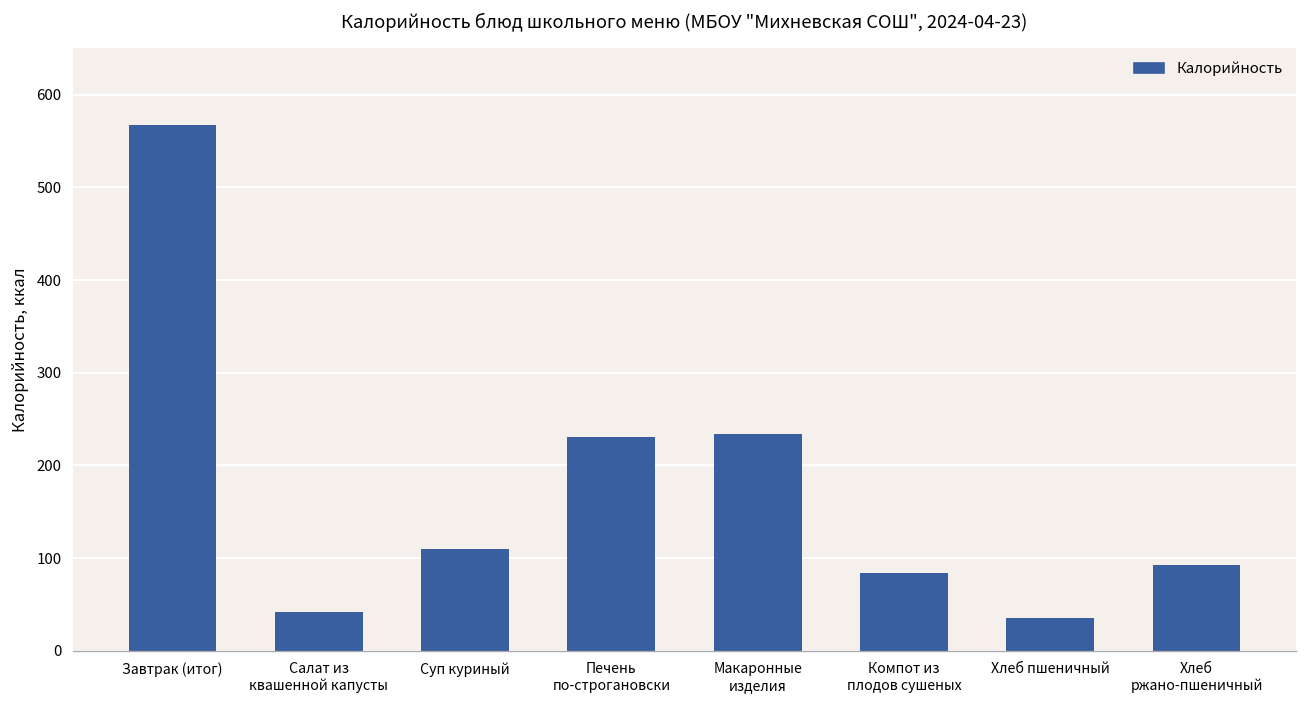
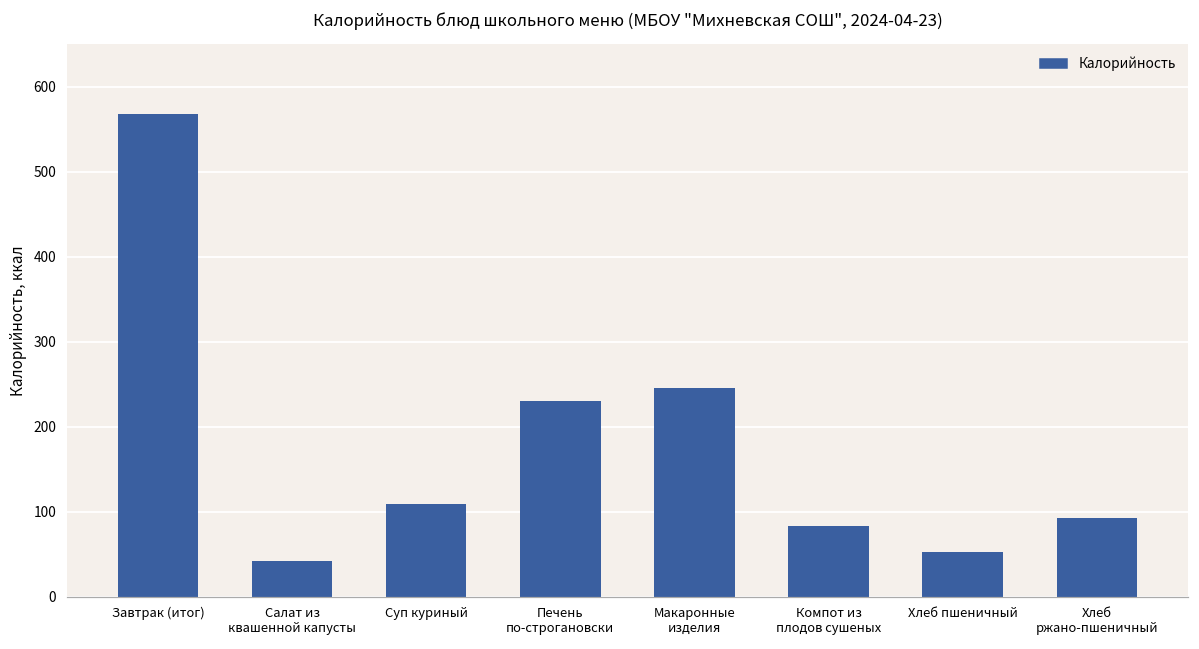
Макаронные изделия: 230 -> 250
Хлеб пшеничный: 30 -> 50
